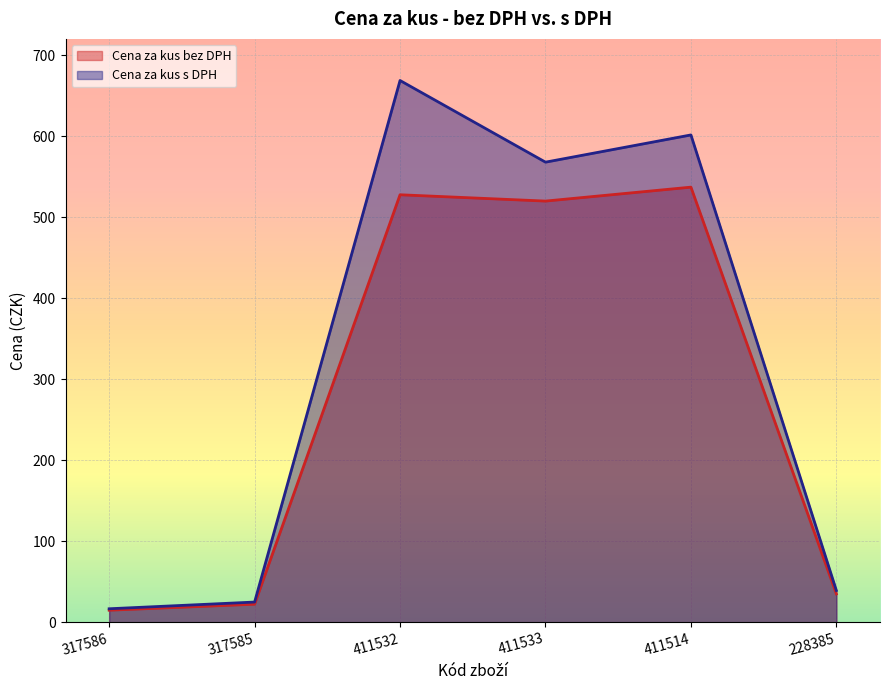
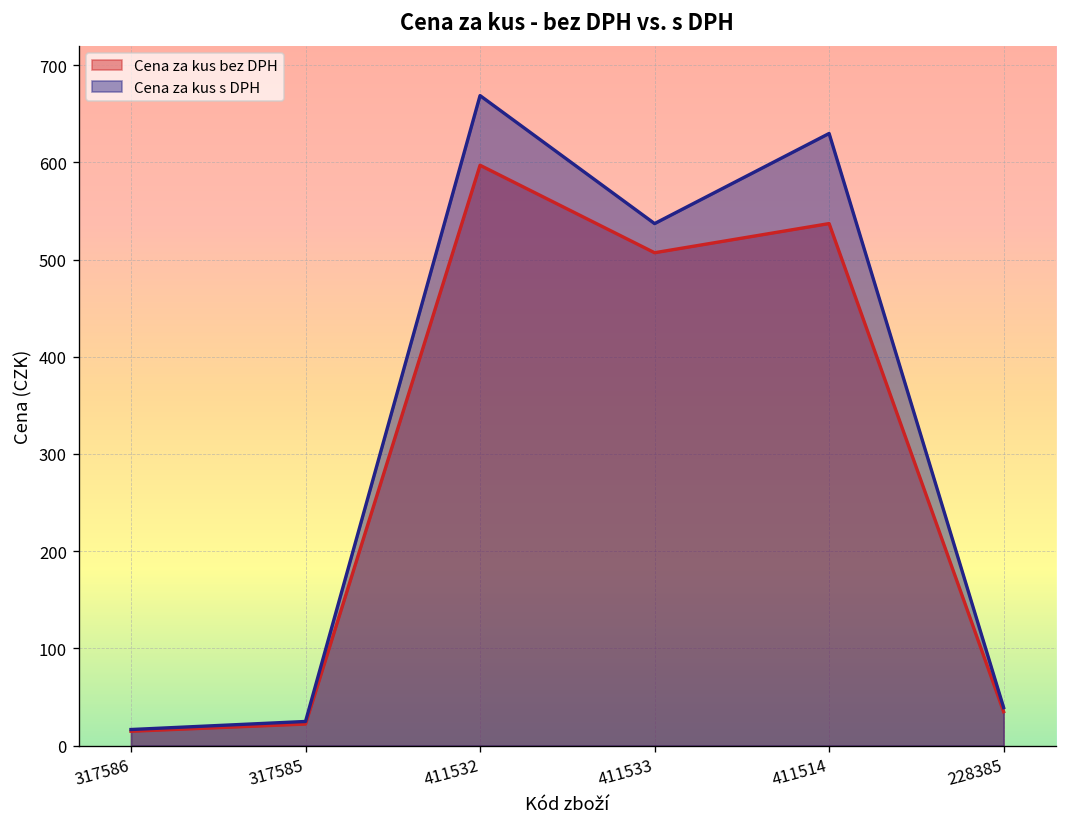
Cena za kus bez DPH, 411532: 530 -> 600
Cena za kus bez DPH, 411533: 520 -> 510
Cena za kus s DPH, 411533: 570 -> 540
Cena za kus s DPH, 411514: 600 -> 630
